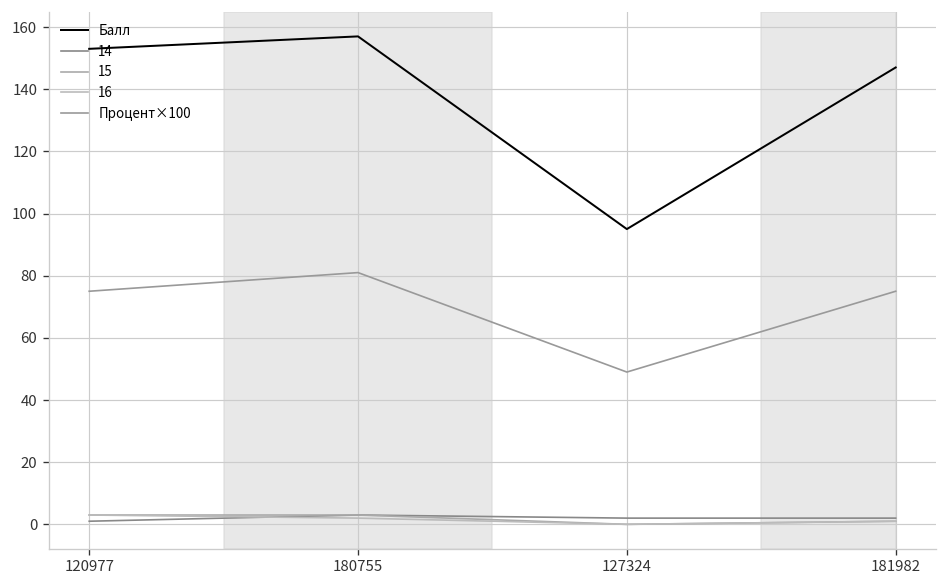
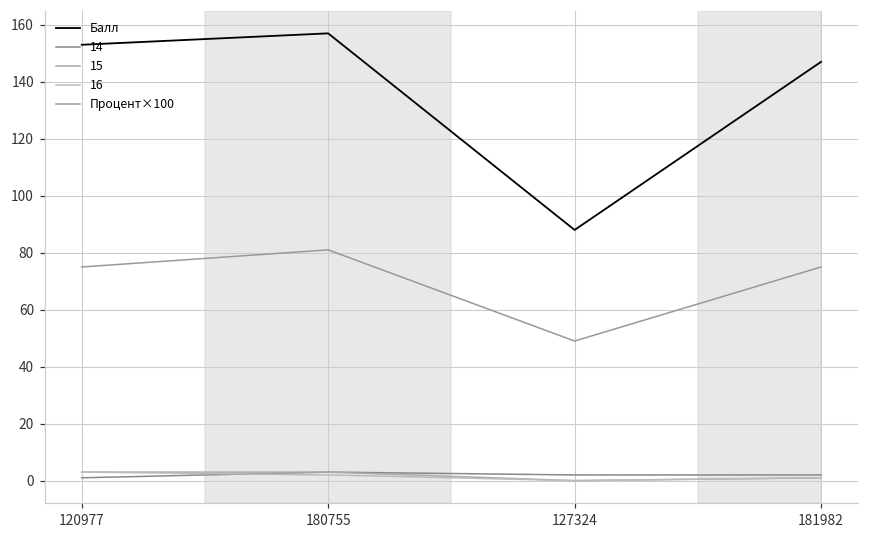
Балл, 127324: 95 -> 88
